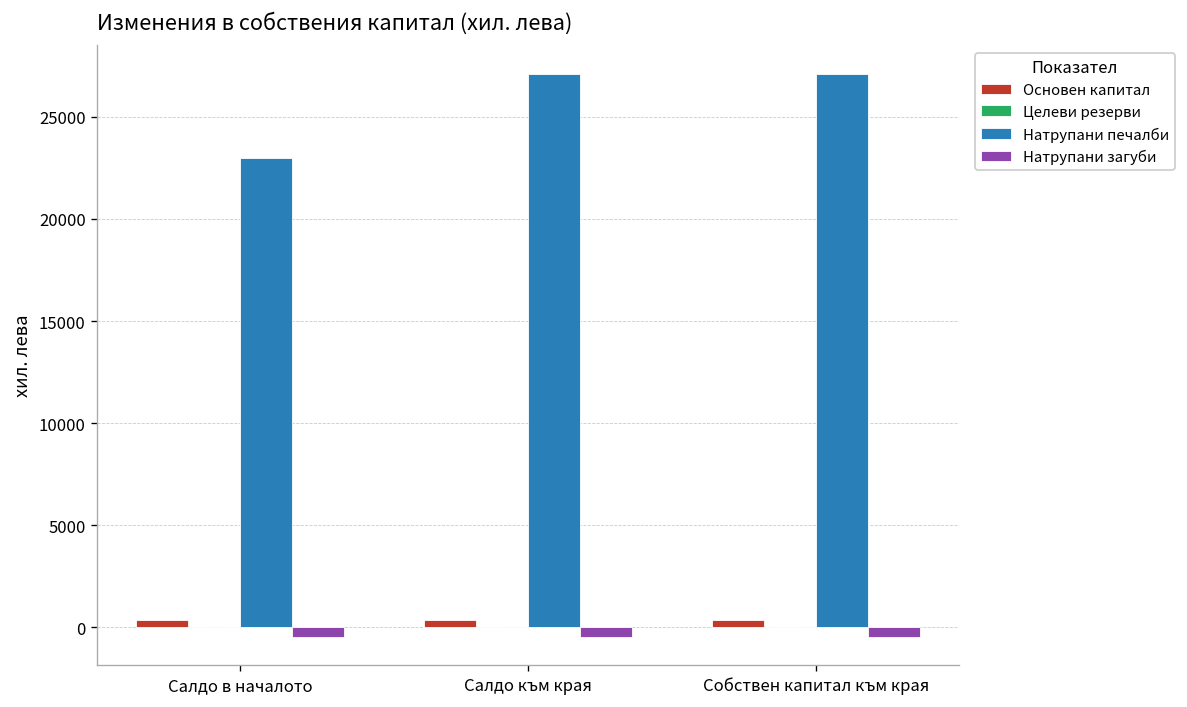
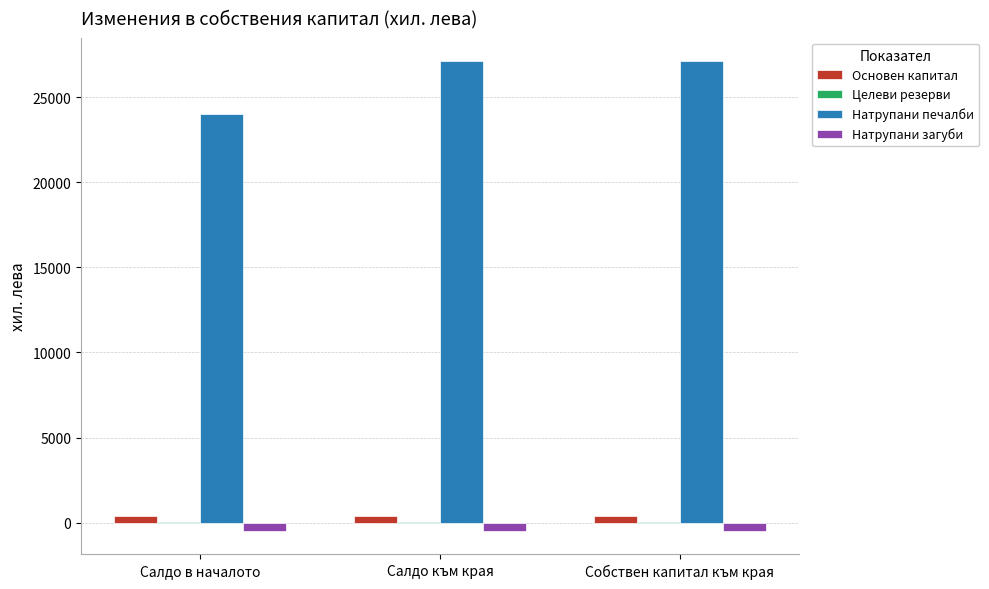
Натрупани печалби, Салдо в началото: 23000 -> 24000
